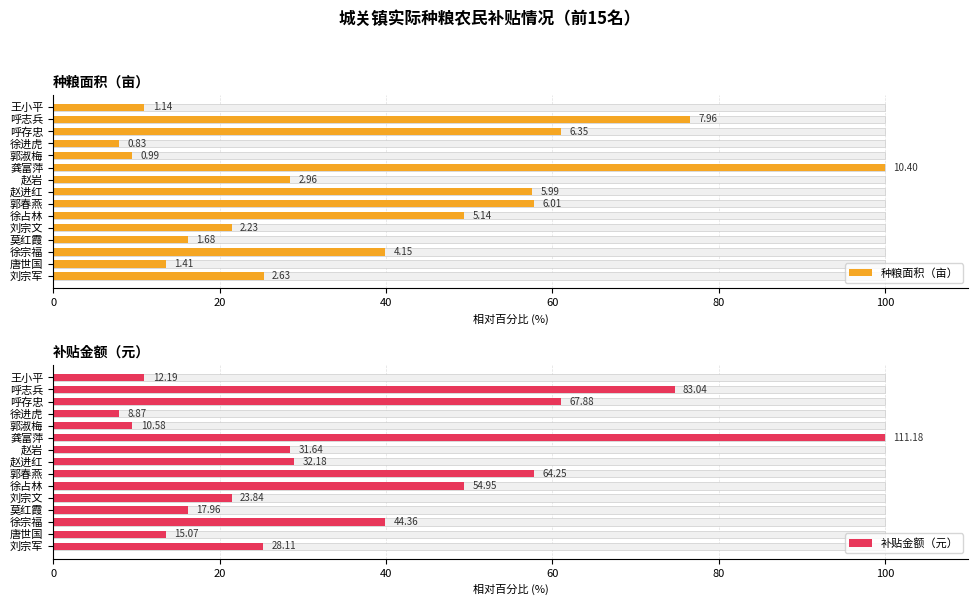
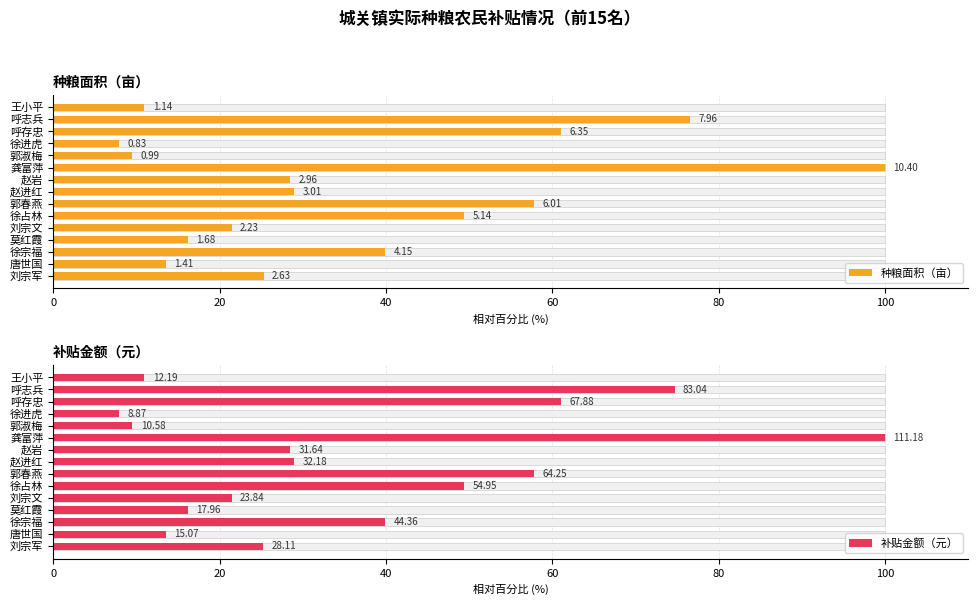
种粮面积（亩）, 种粮面积（亩）, 赵进红: 5.99 -> 3.01
